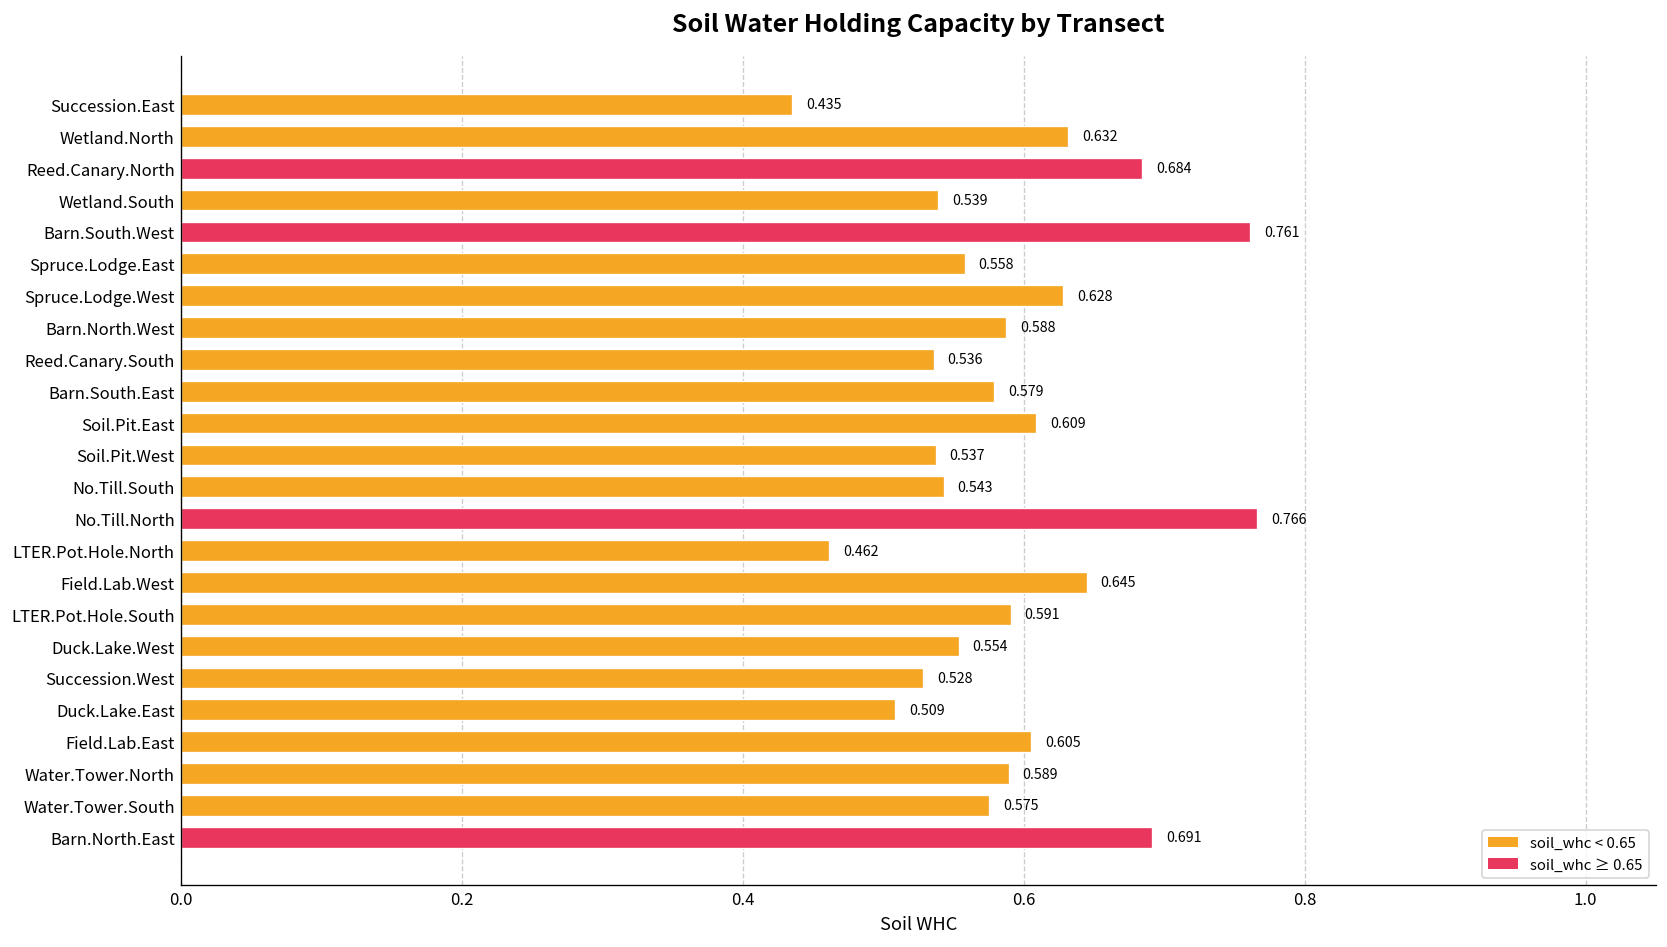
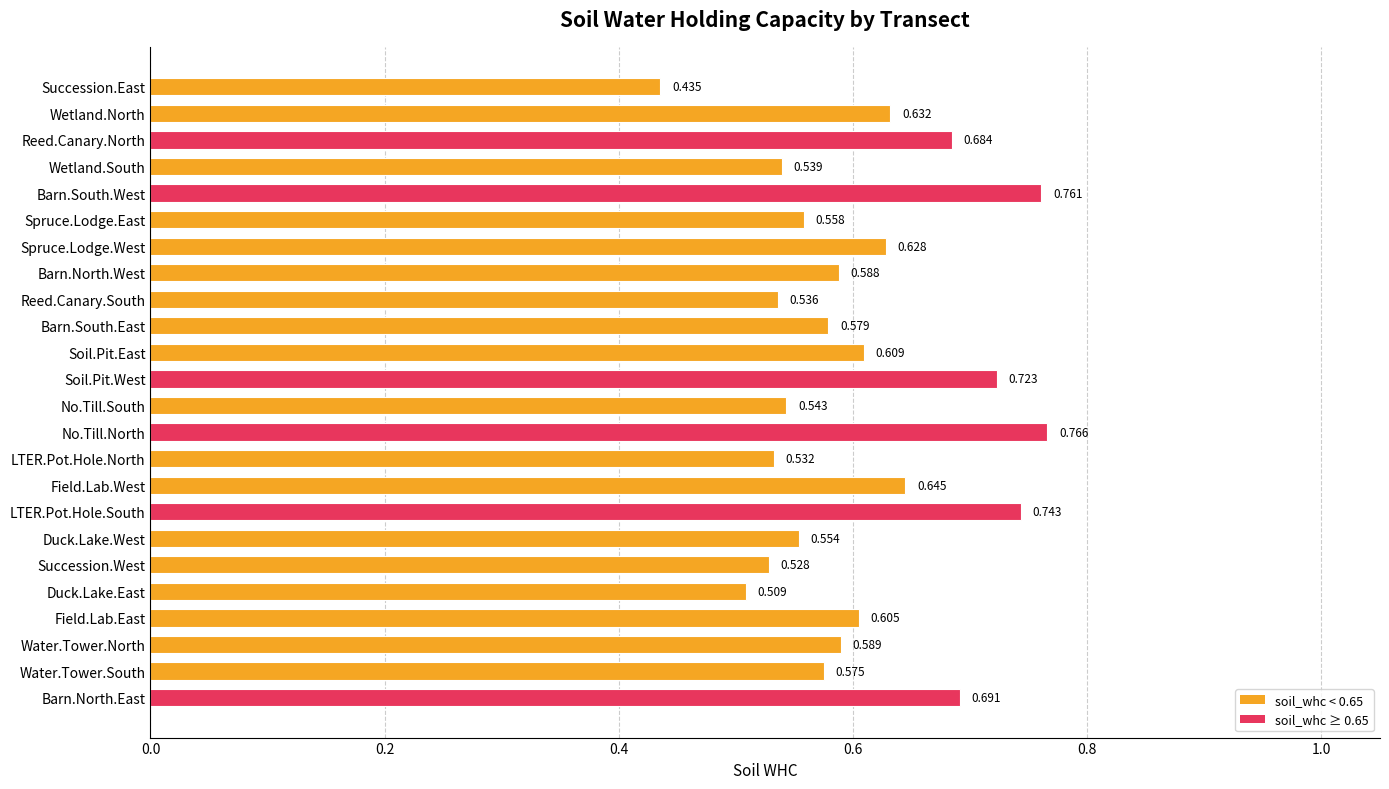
Soil.Pit.West: 0.537 -> 0.723
LTER.Pot.Hole.North: 0.462 -> 0.532
LTER.Pot.Hole.South: 0.591 -> 0.743
